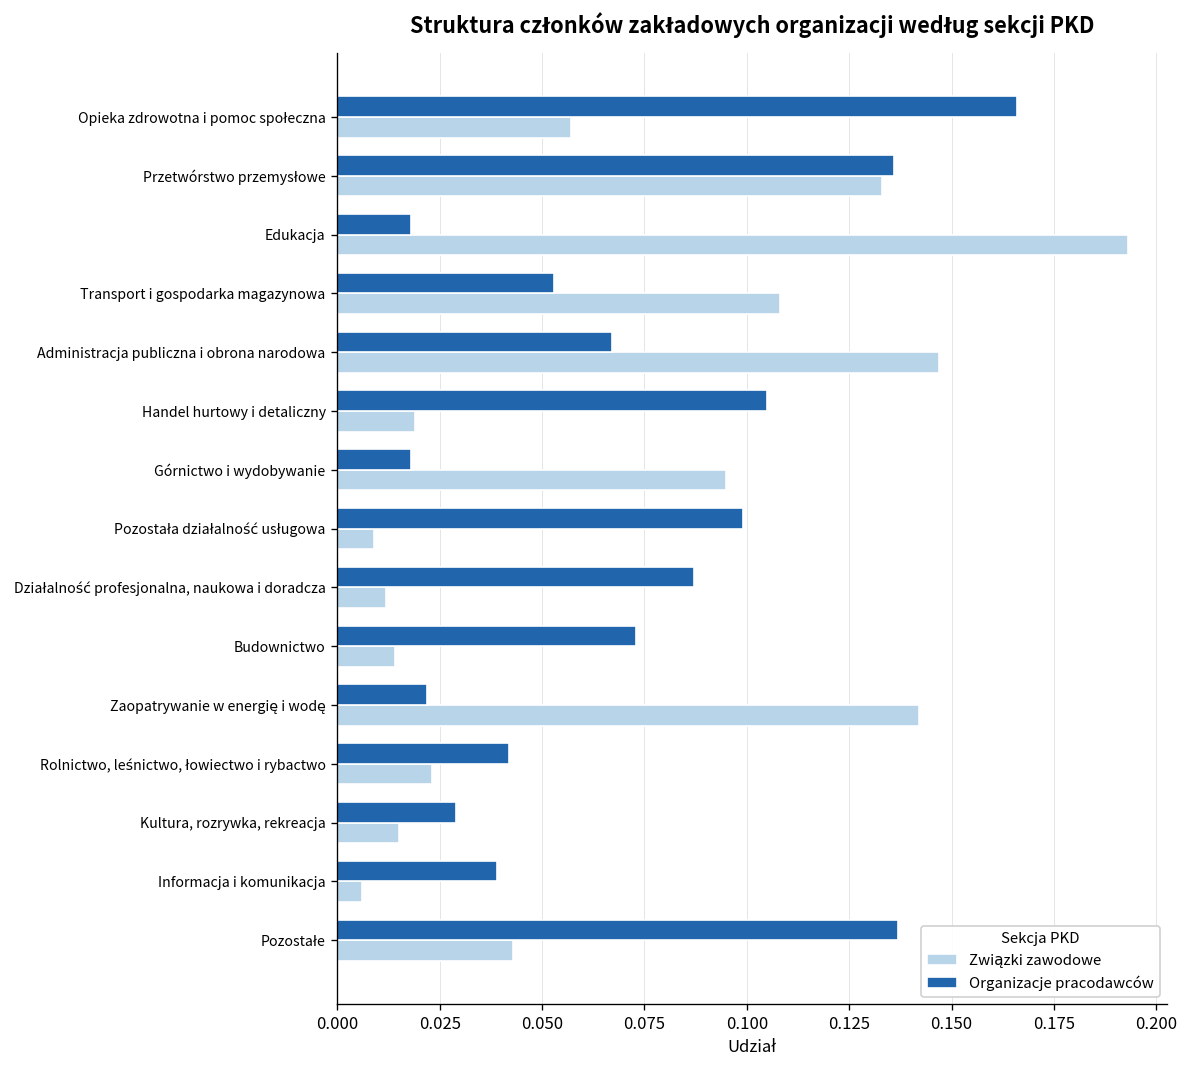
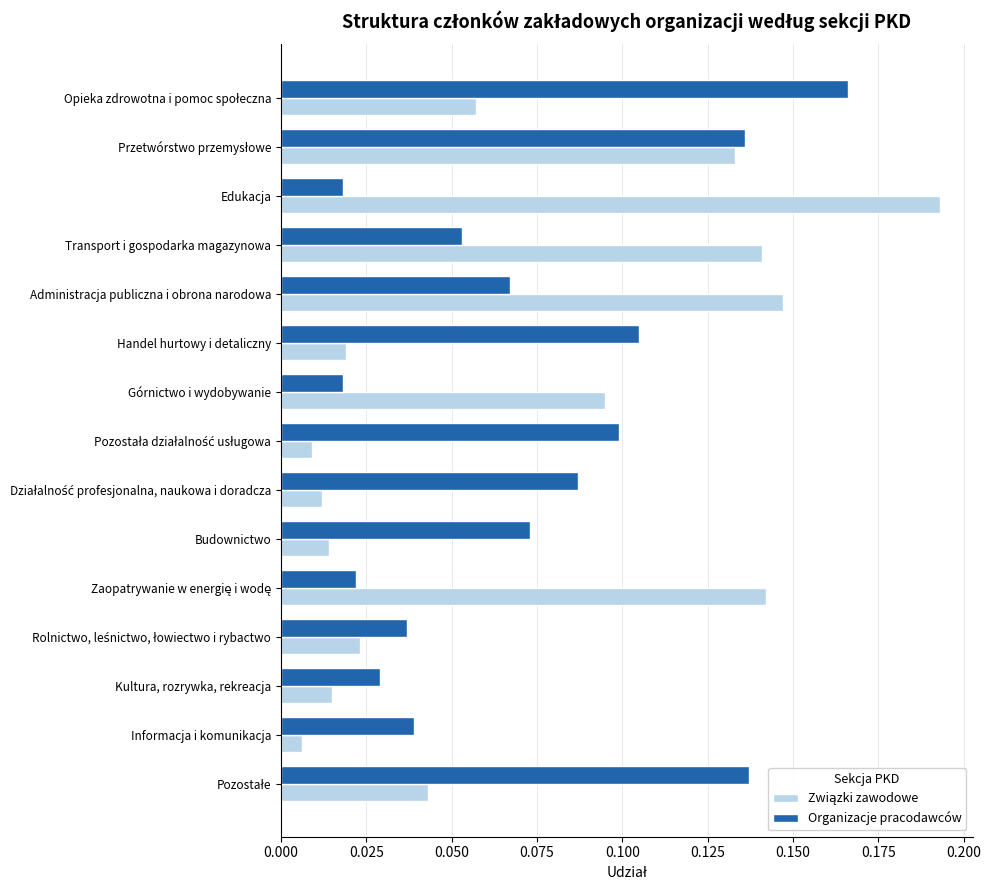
Związki zawodowe, Transport i gospodarka magazynowa: 0.108 -> 0.141
Organizacje pracodawców, Rolnictwo, leśnictwo, łowiectwo i rybactwo: 0.042 -> 0.037
